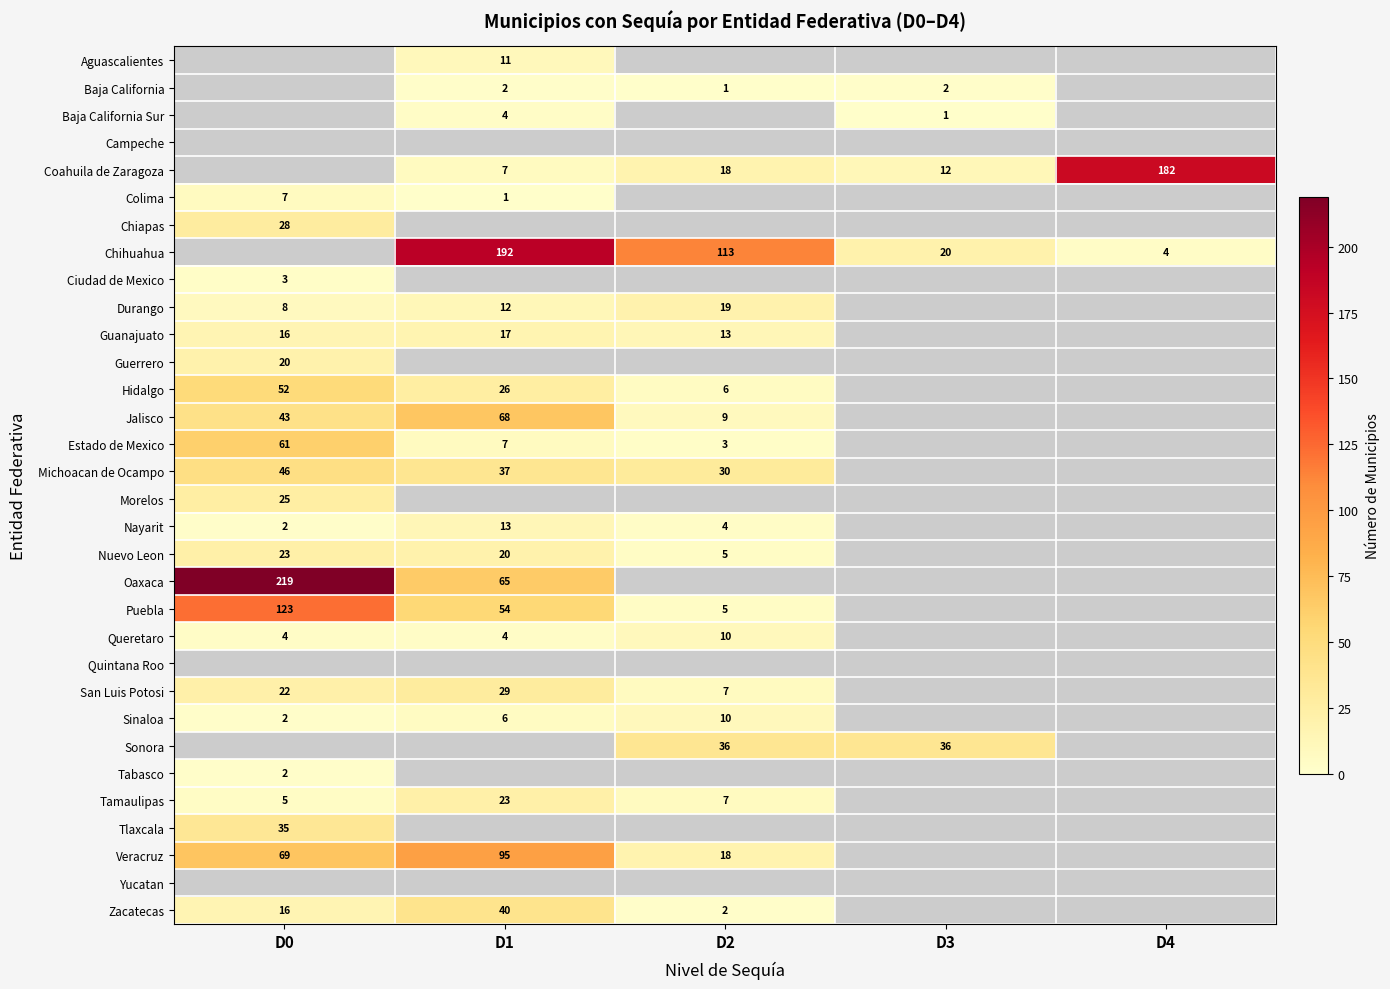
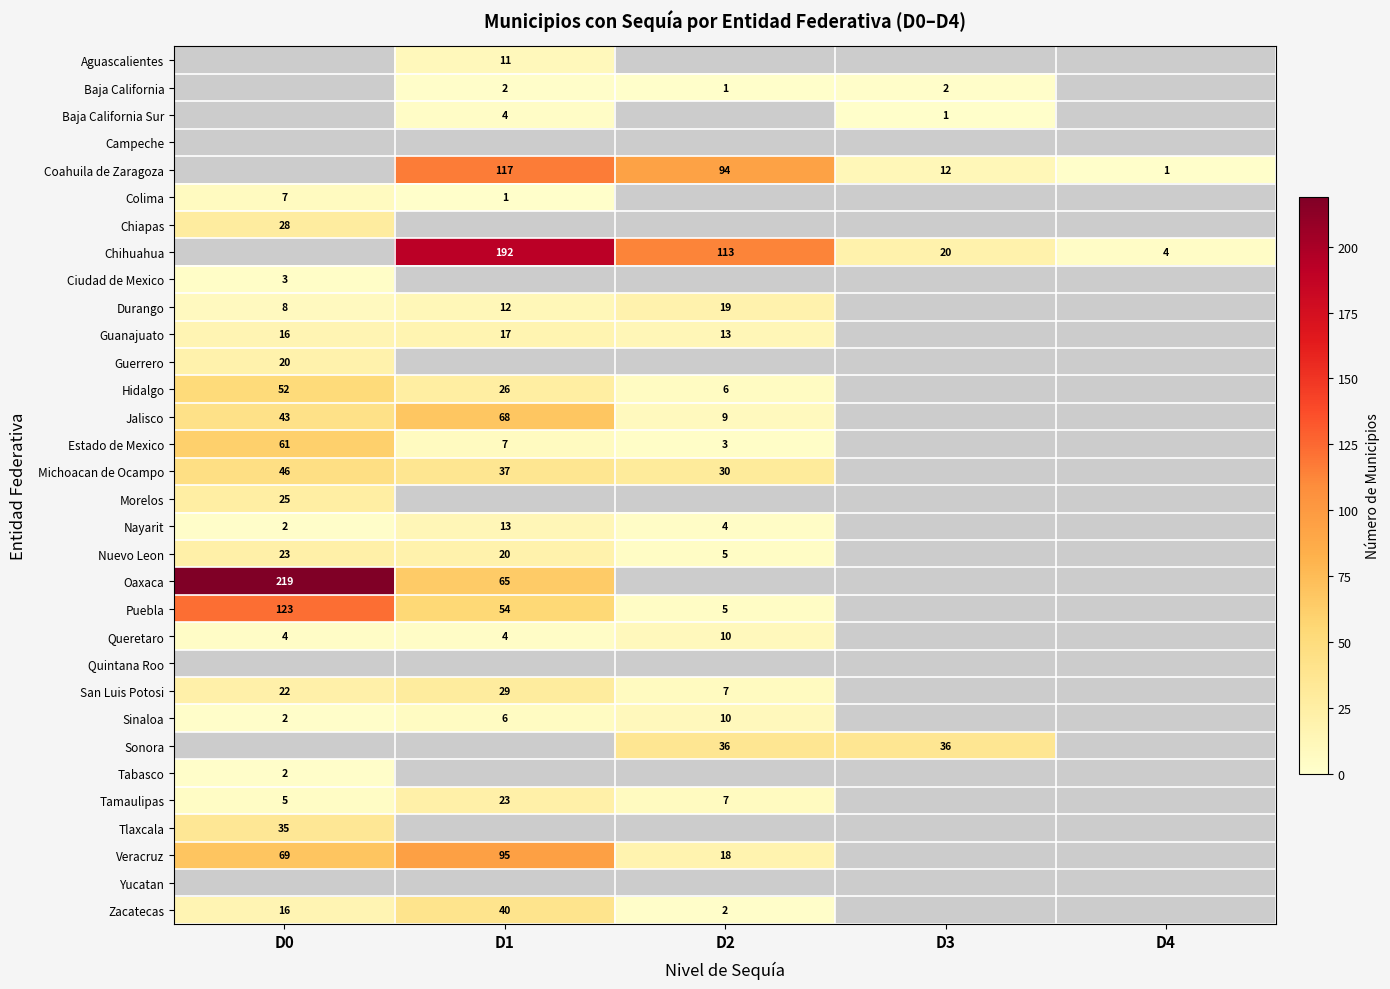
Coahuila de Zaragoza, D1: 7 -> 117
Coahuila de Zaragoza, D2: 18 -> 94
Coahuila de Zaragoza, D4: 182 -> 1
